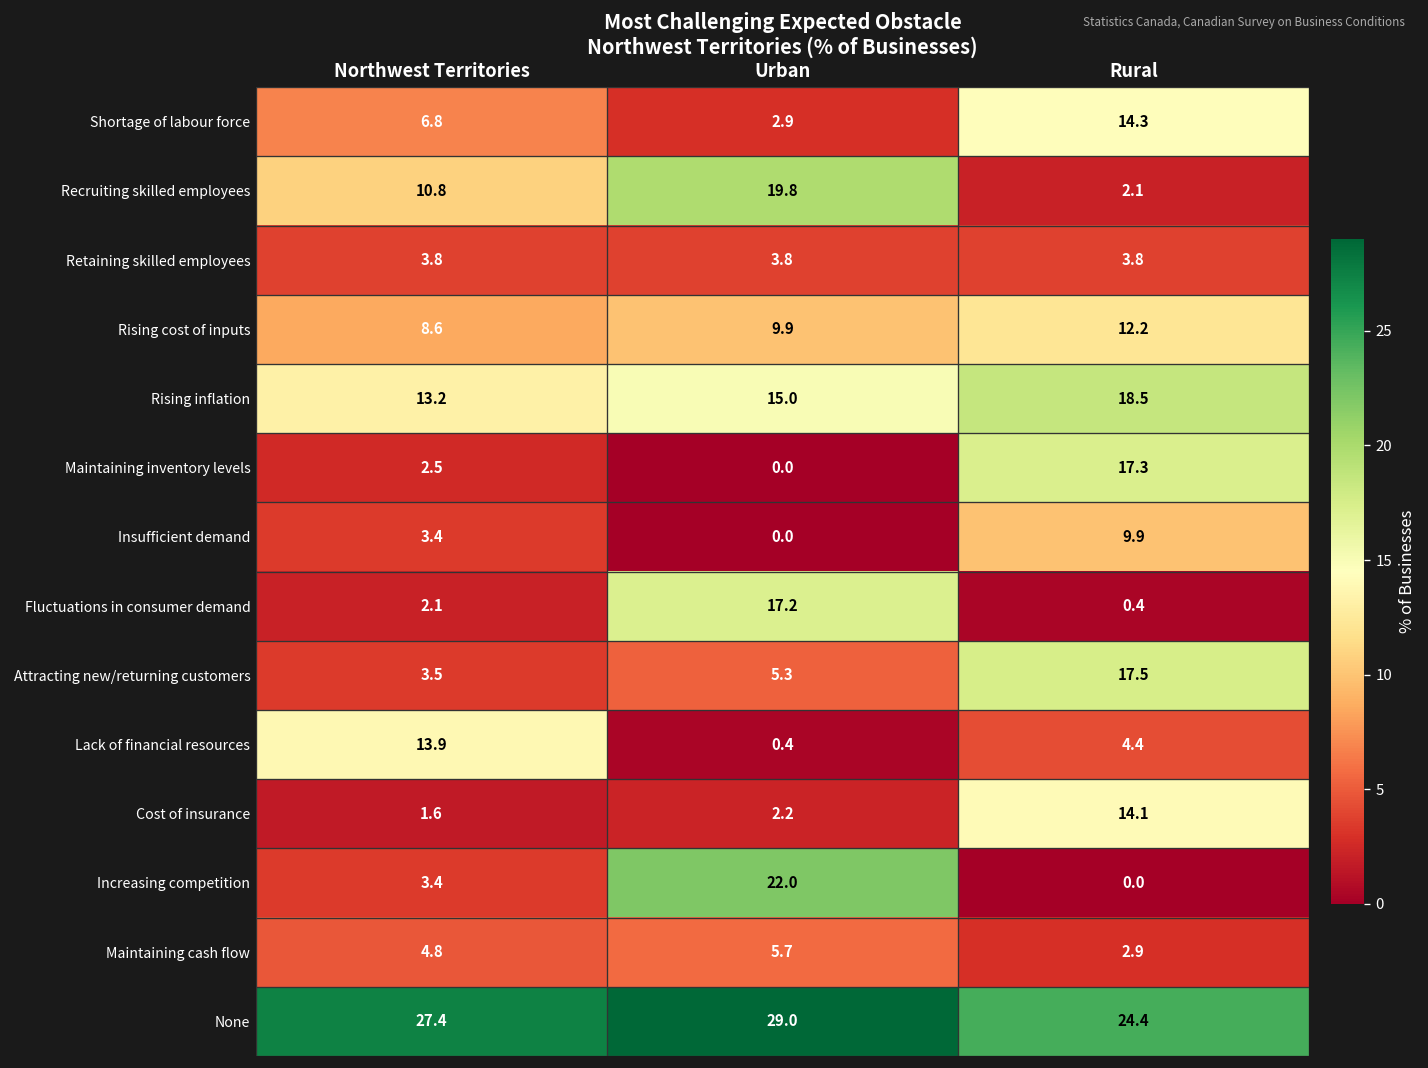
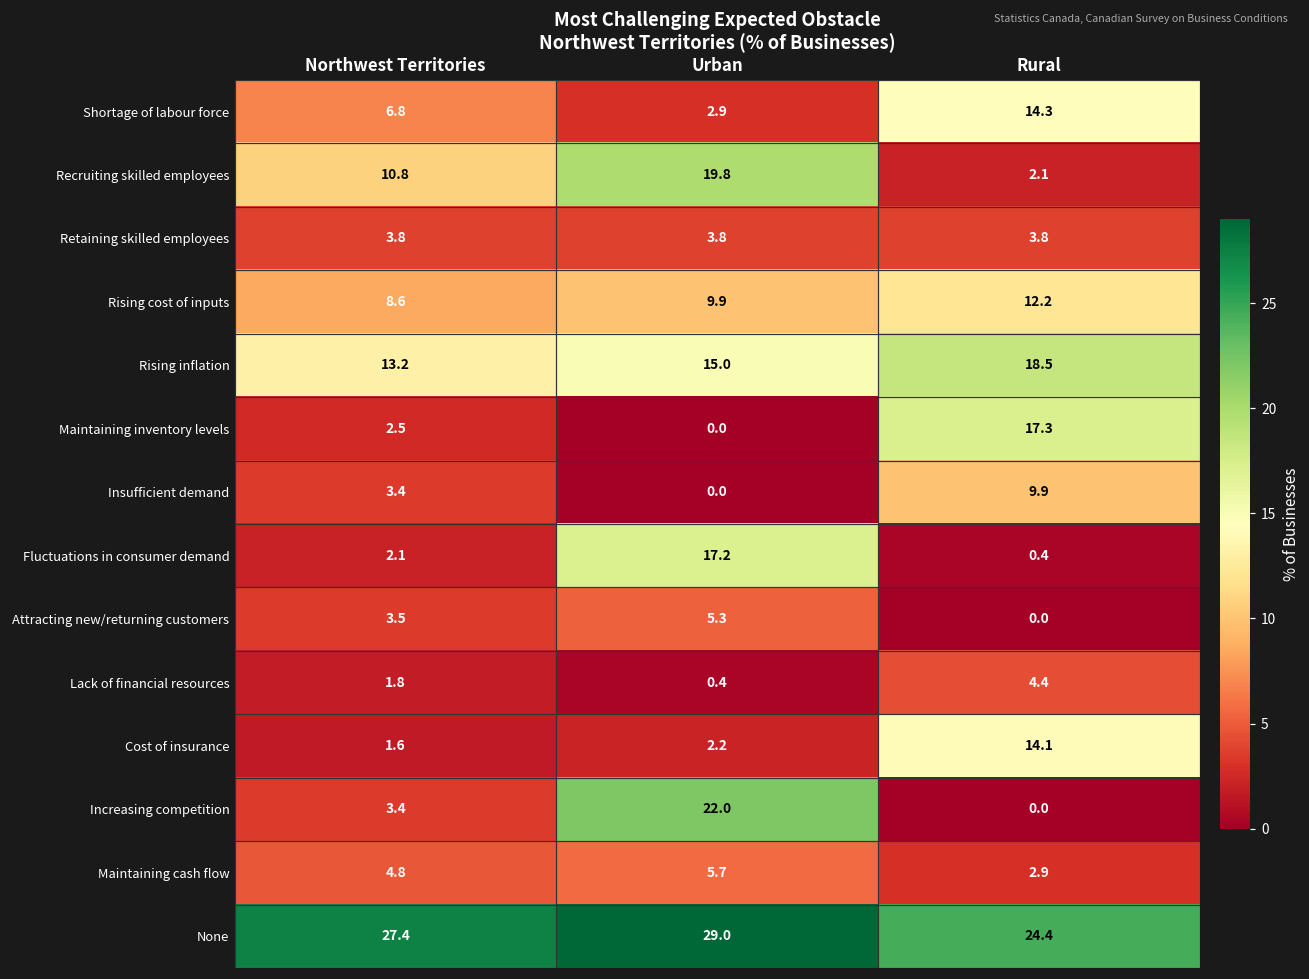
Attracting new/returning customers, Rural: 17.5 -> 0.0
Lack of financial resources, Northwest Territories: 13.9 -> 1.8
